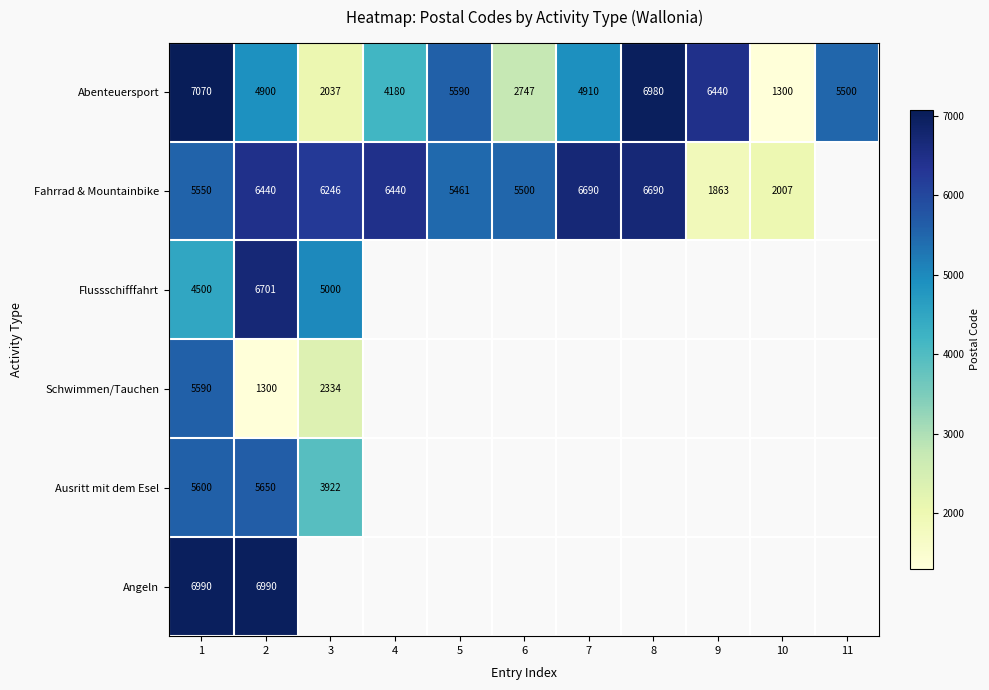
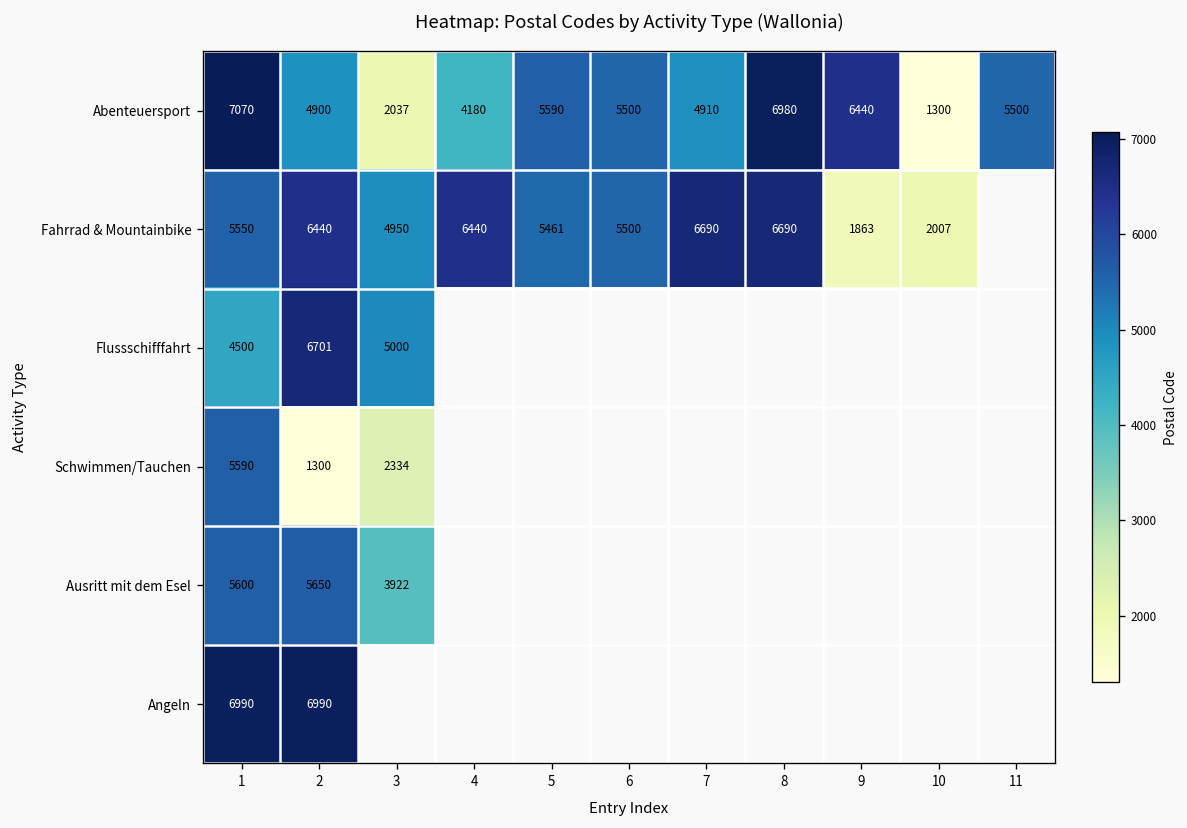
Abenteuersport, 6: 2747 -> 5500
Fahrrad & Mountainbike, 3: 6246 -> 4950
